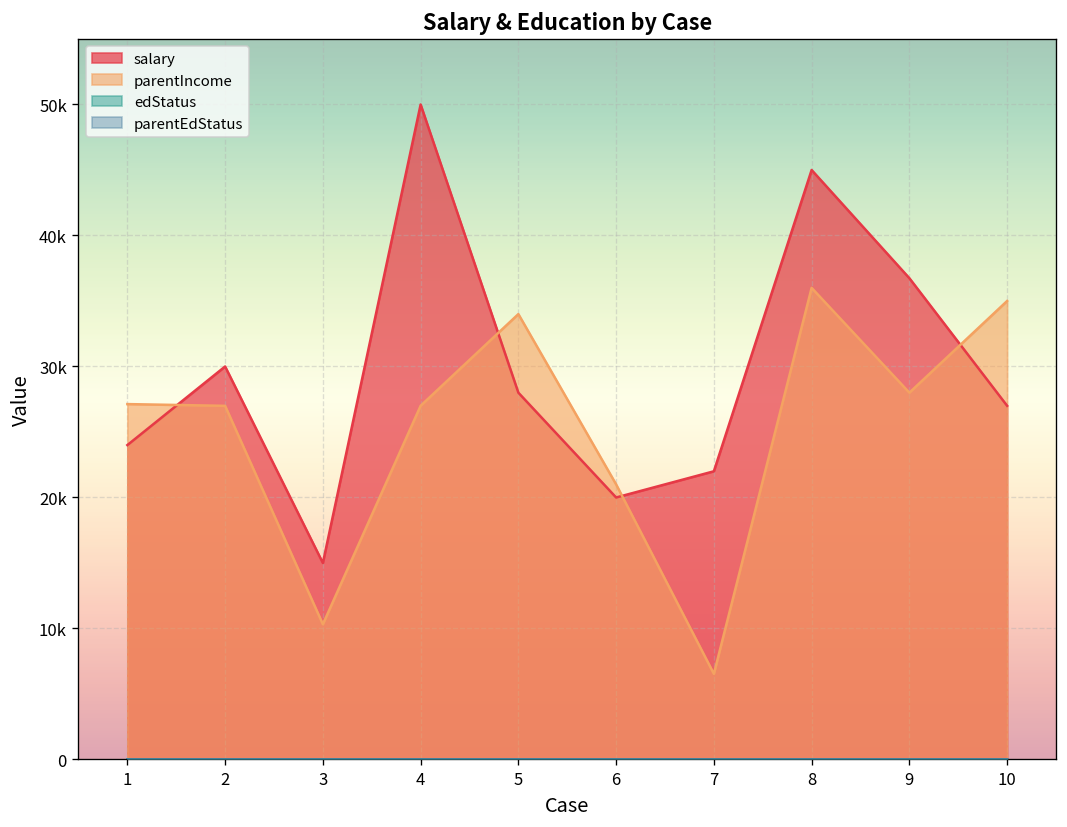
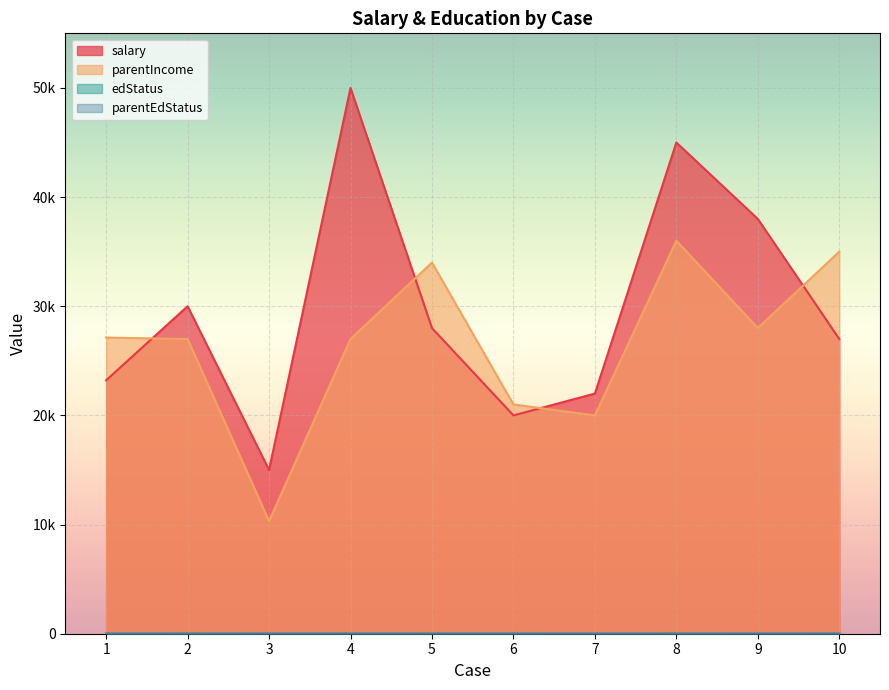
salary, 1: 24000 -> 23200
parentIncome, 7: 6500 -> 20000
salary, 9: 36700 -> 38000
